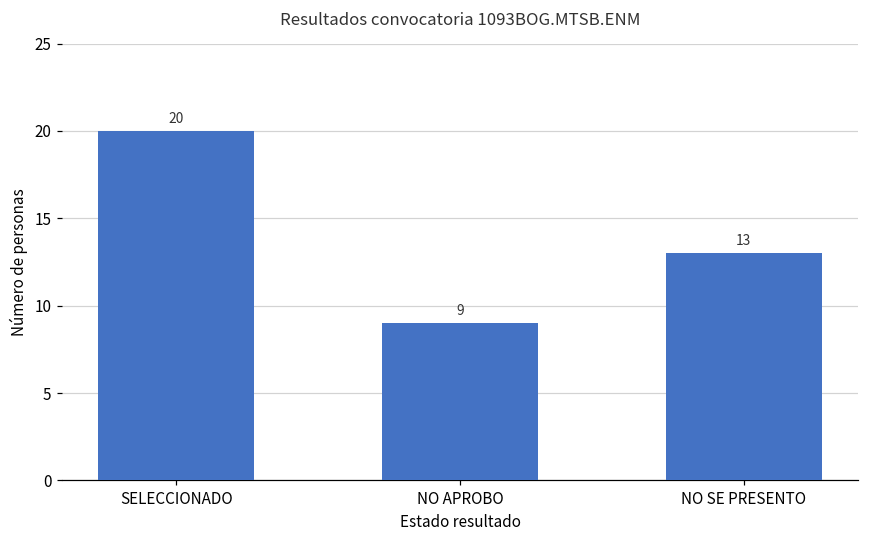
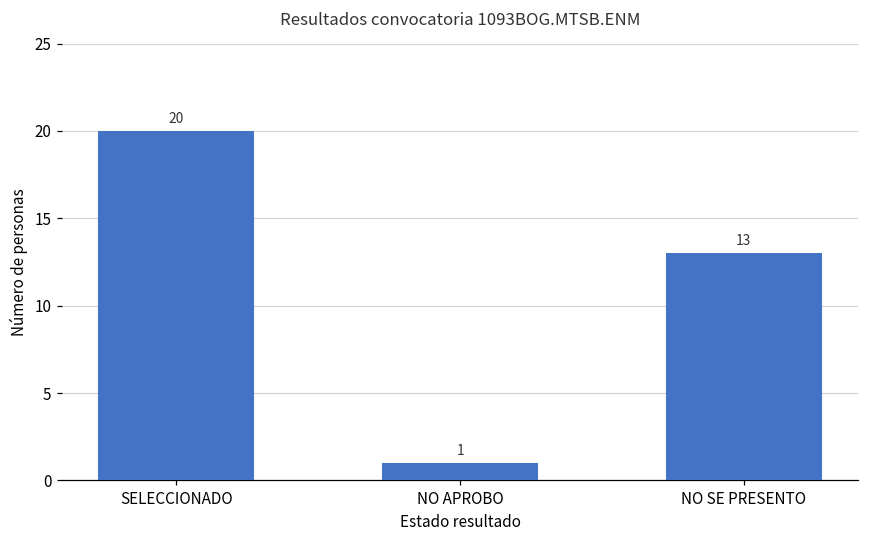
NO APROBO: 9 -> 1
